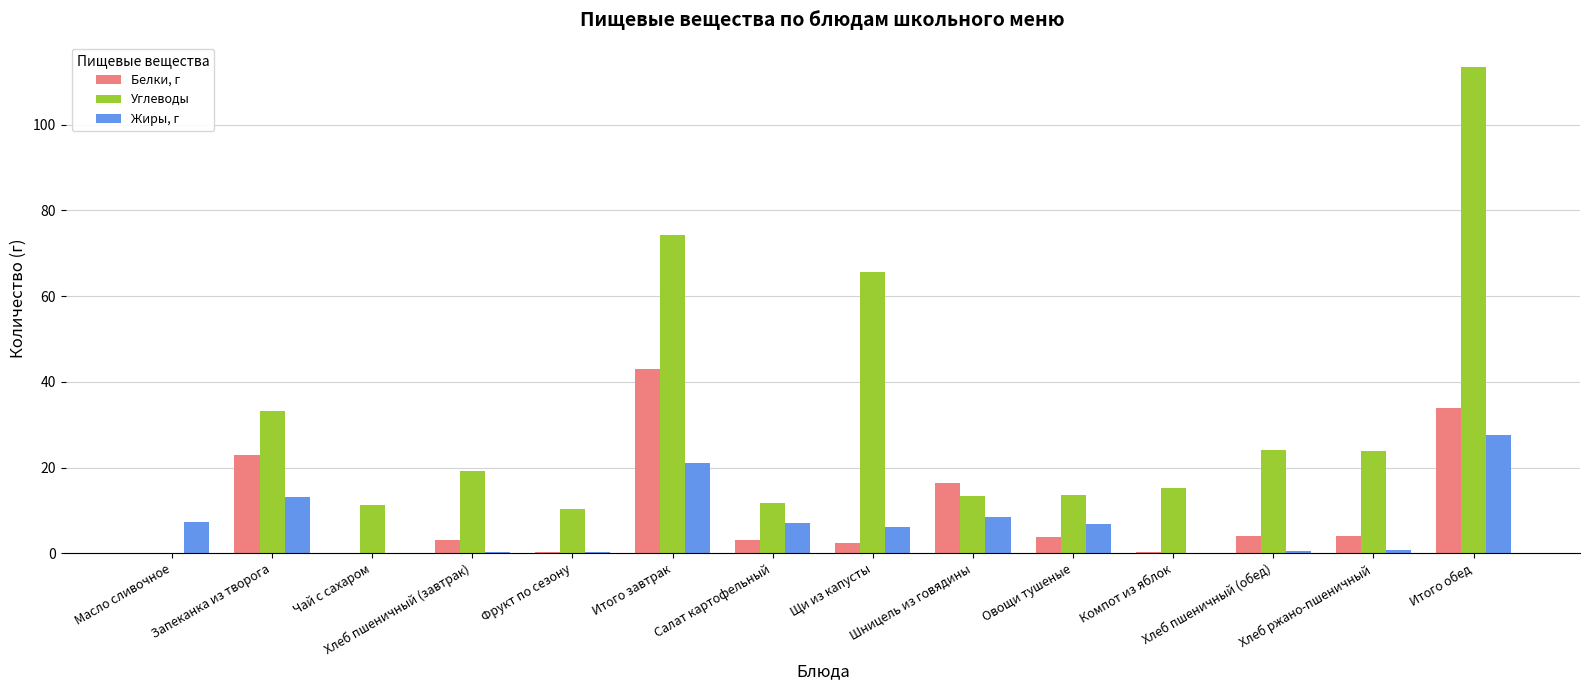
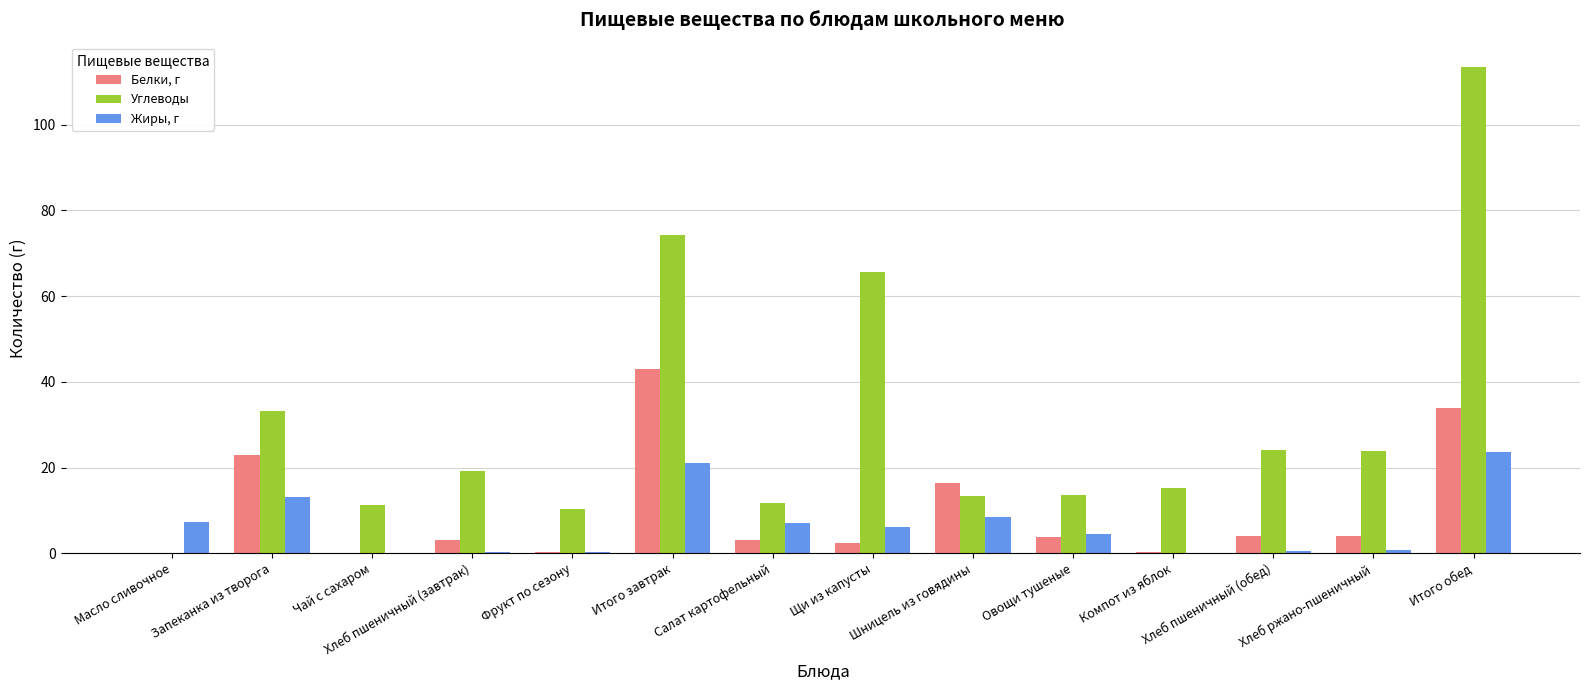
Жиры, г, Овощи тушеные: 7 -> 5
Жиры, г, Итого обед: 28 -> 24
